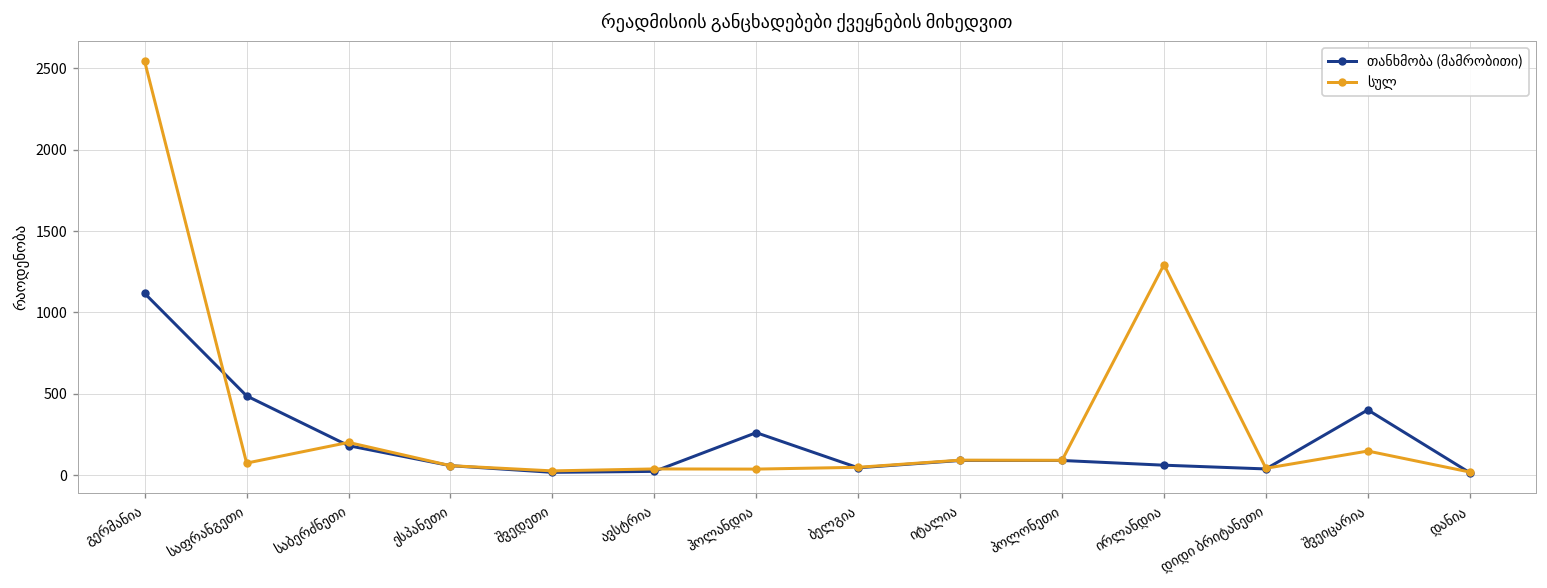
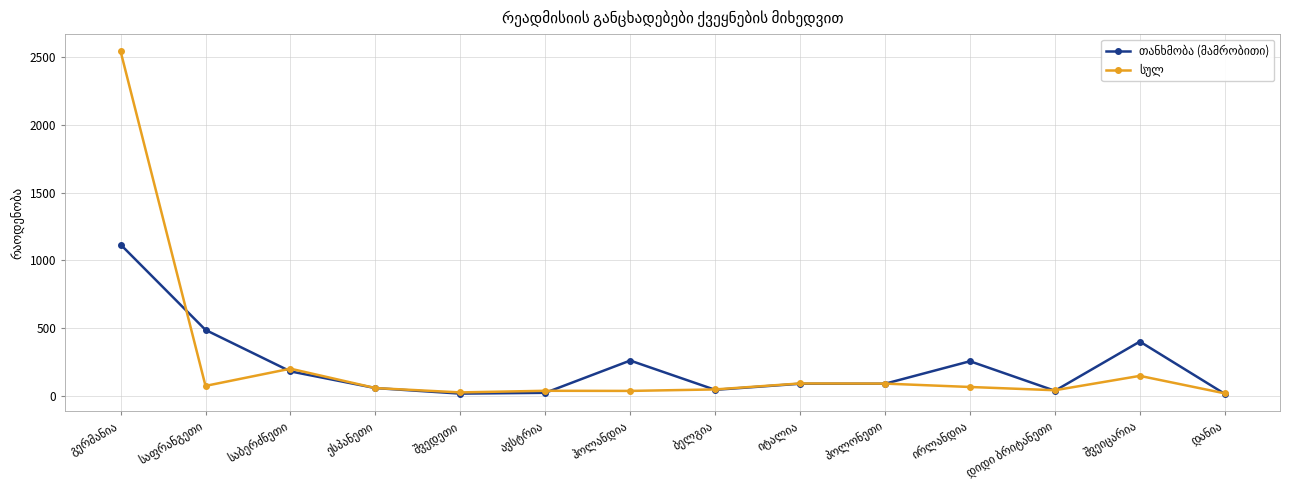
თანხმობა (მამრობითი), ირლანდია: 60 -> 260
სულ, ირლანდია: 1290 -> 70
